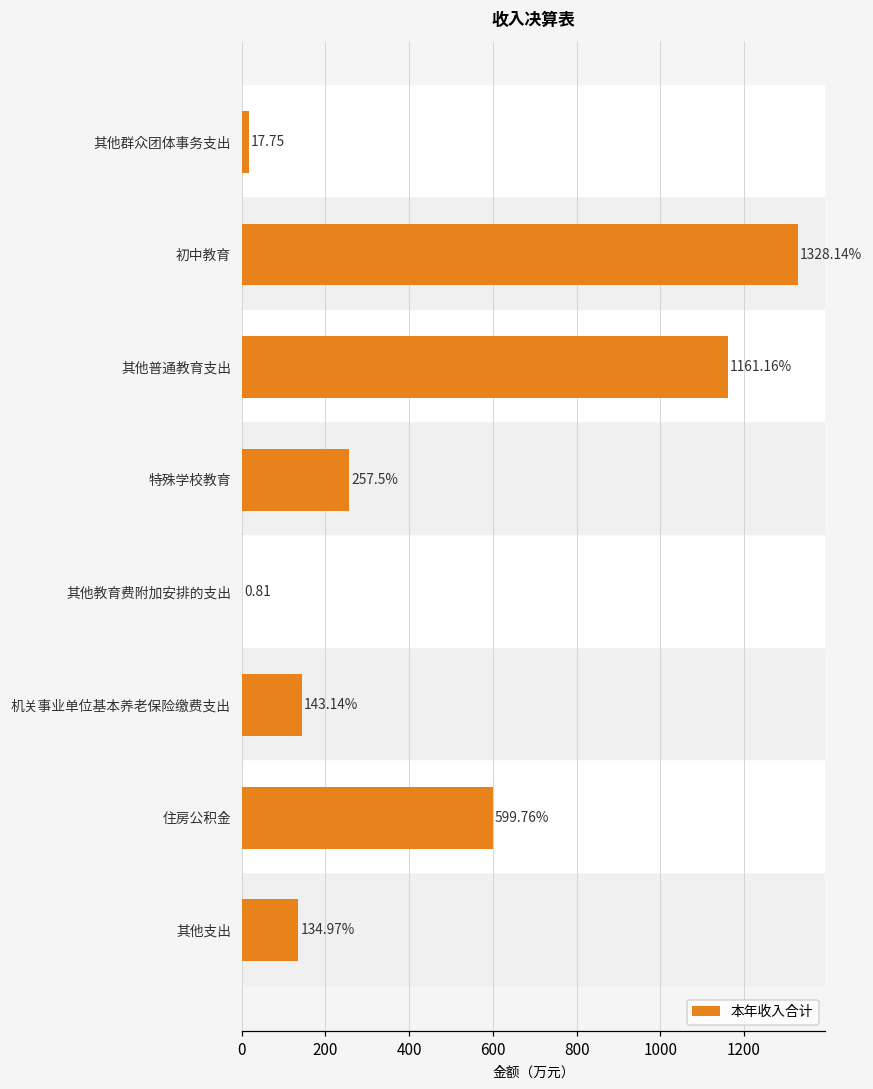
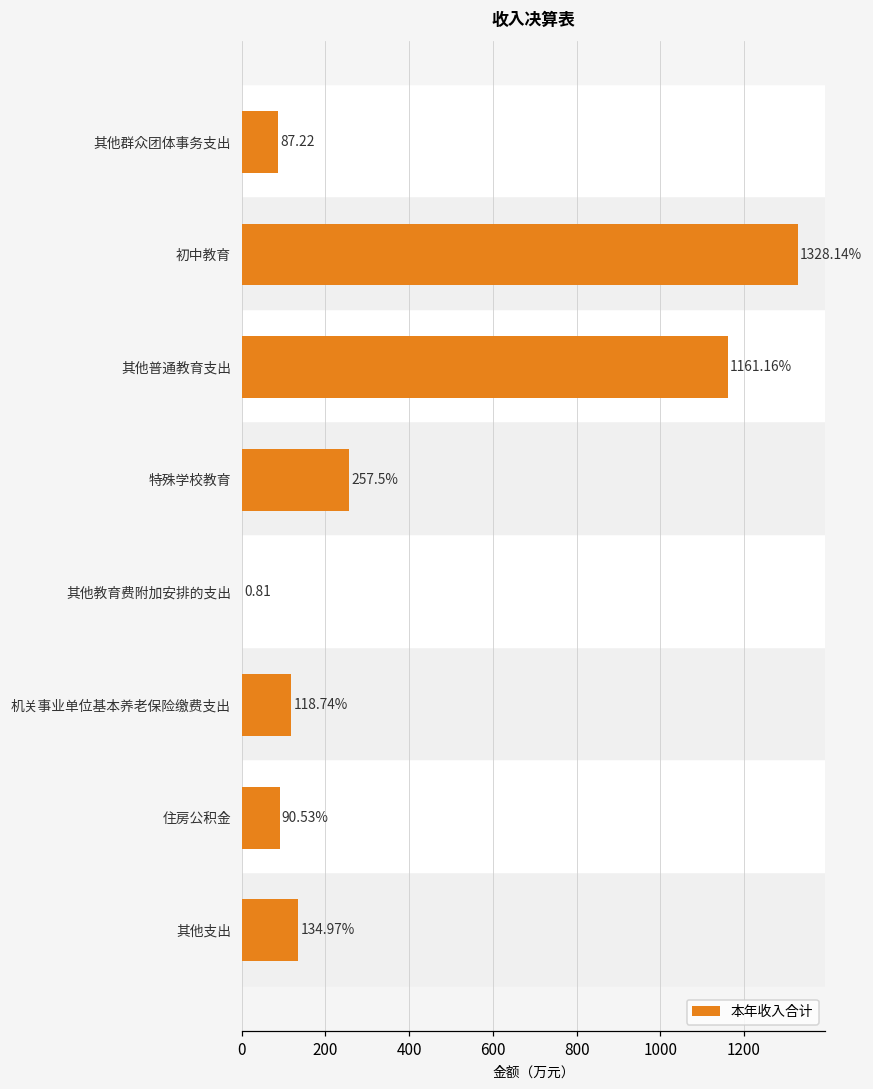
其他群众团体事务支出: 17.75 -> 87.22
机关事业单位基本养老保险缴费支出: 143.14% -> 118.74%
住房公积金: 599.76% -> 90.53%
